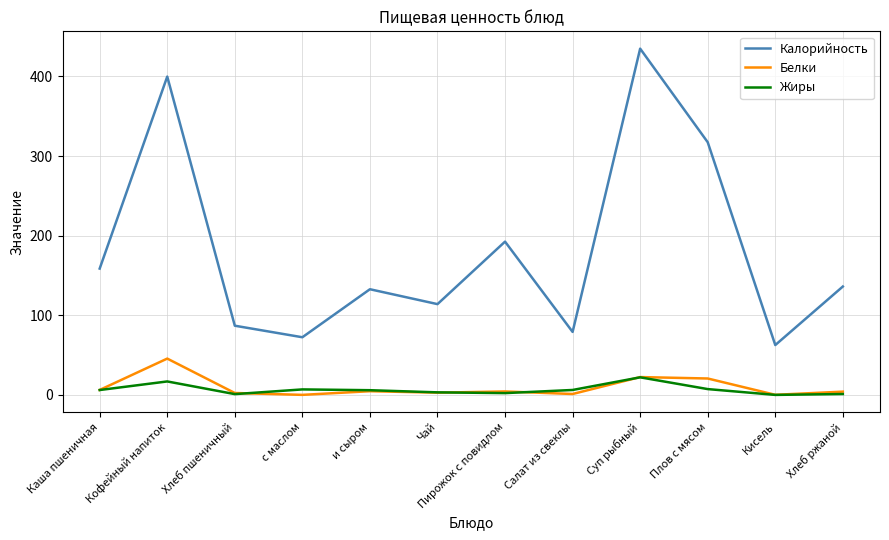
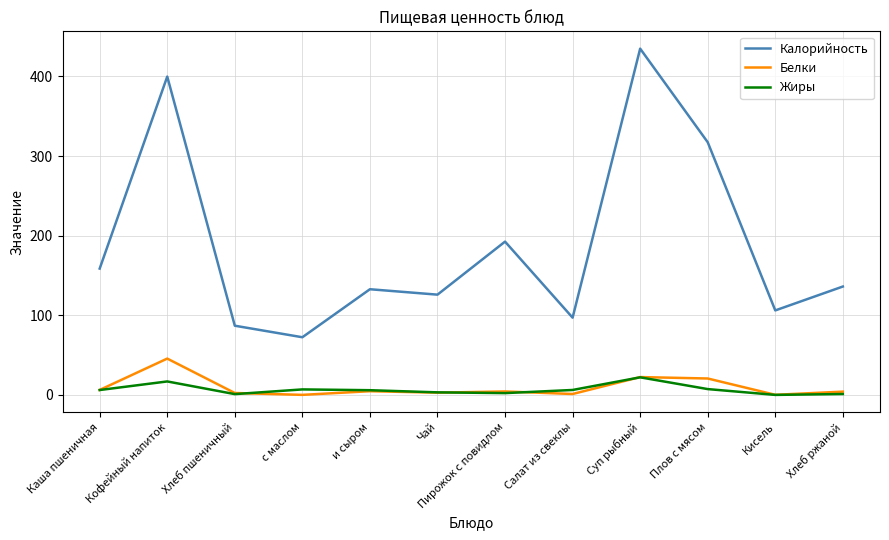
Калорийность, Чай: 110 -> 130
Калорийность, Салат из свеклы: 80 -> 100
Калорийность, Кисель: 60 -> 110
